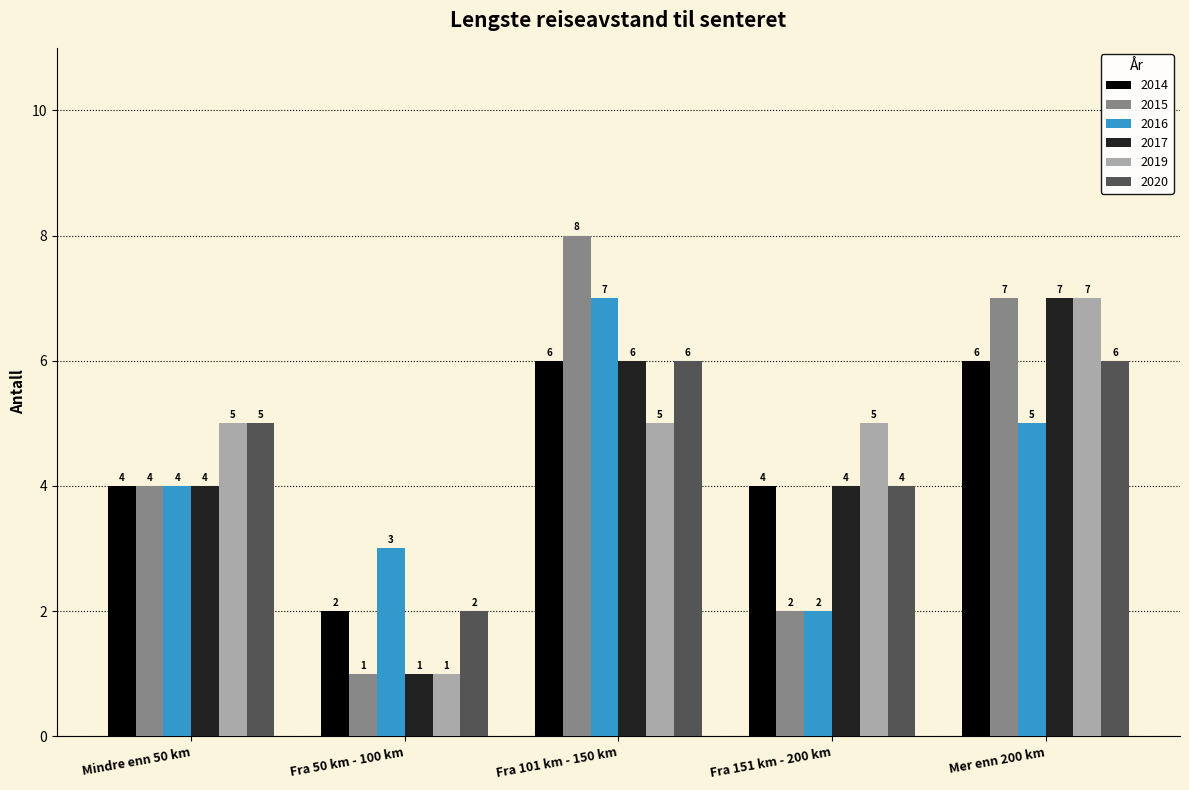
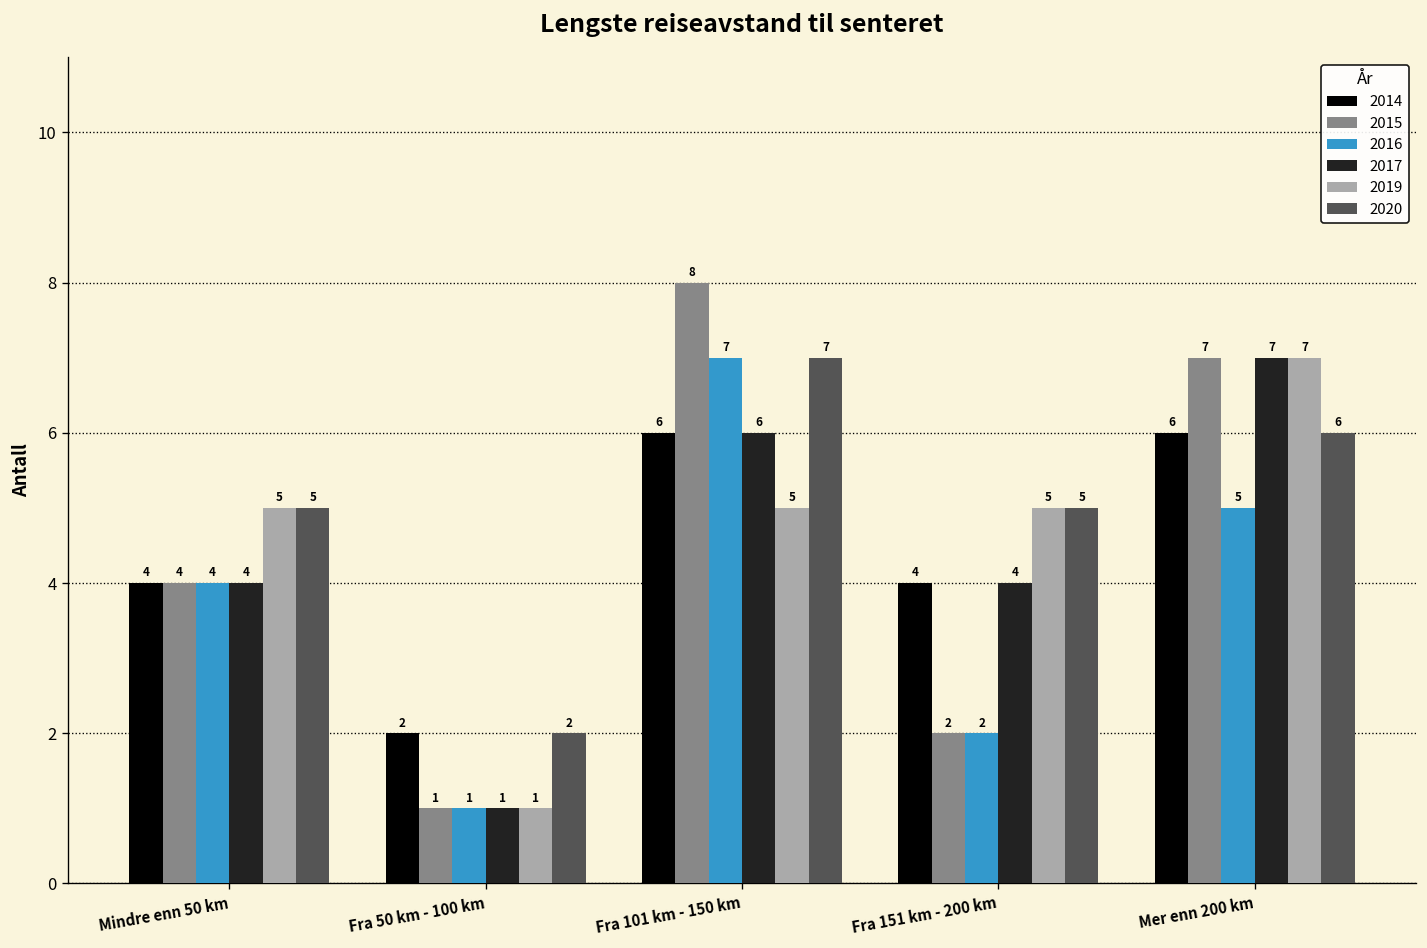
2016, Fra 50 km - 100 km: 3 -> 1
2020, Fra 101 km - 150 km: 6 -> 7
2020, Fra 151 km - 200 km: 4 -> 5
